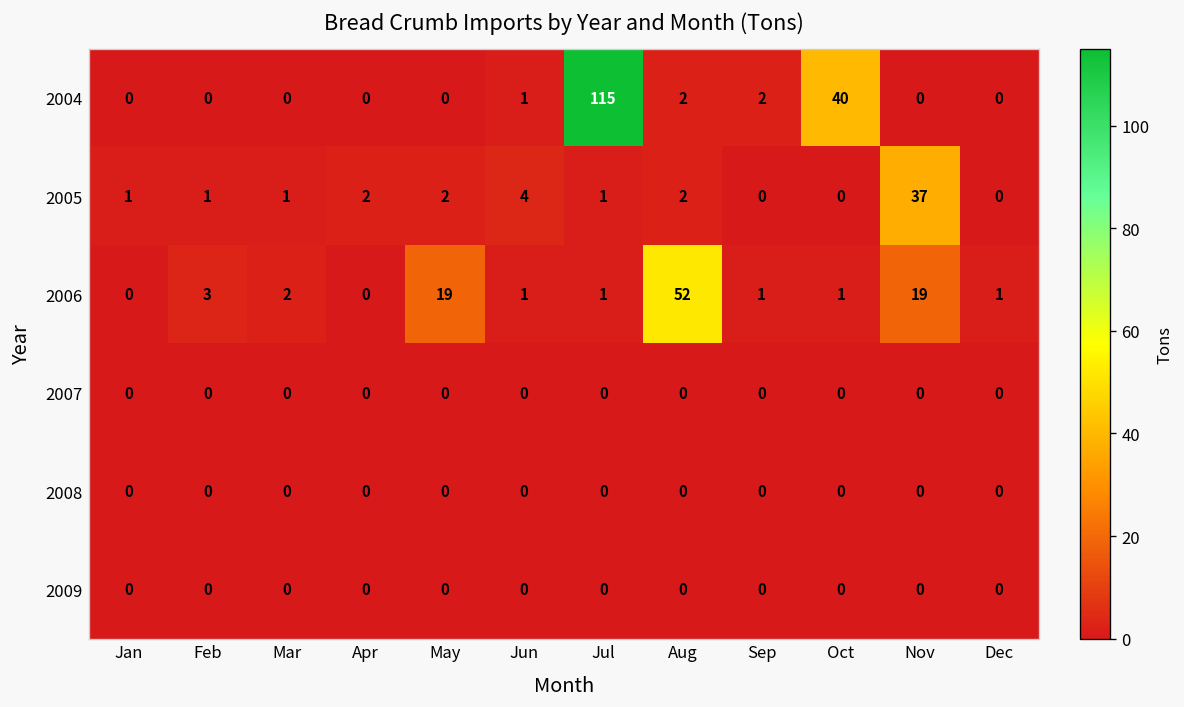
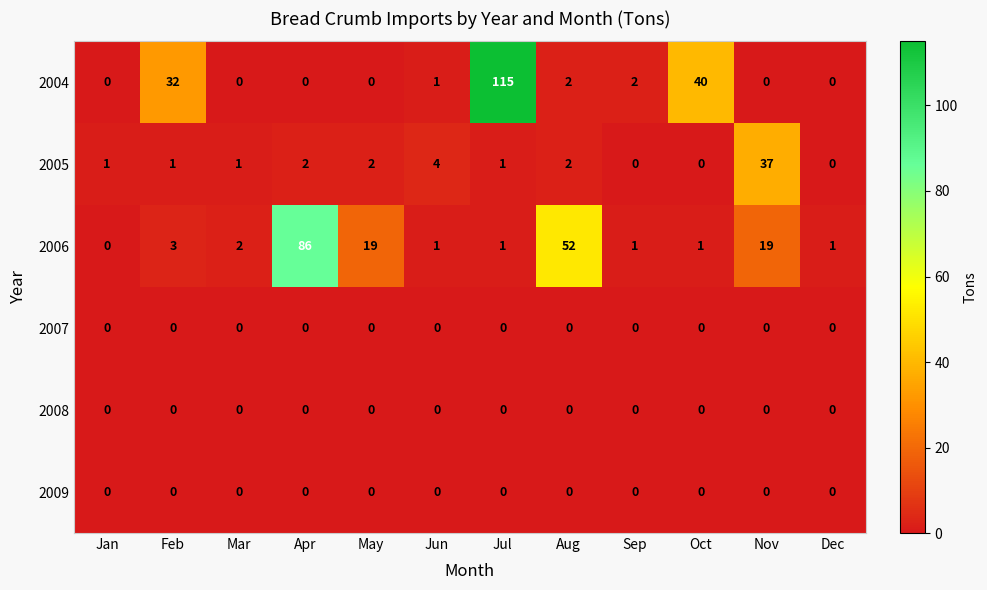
2004, Feb: 0 -> 32
2006, Apr: 0 -> 86
